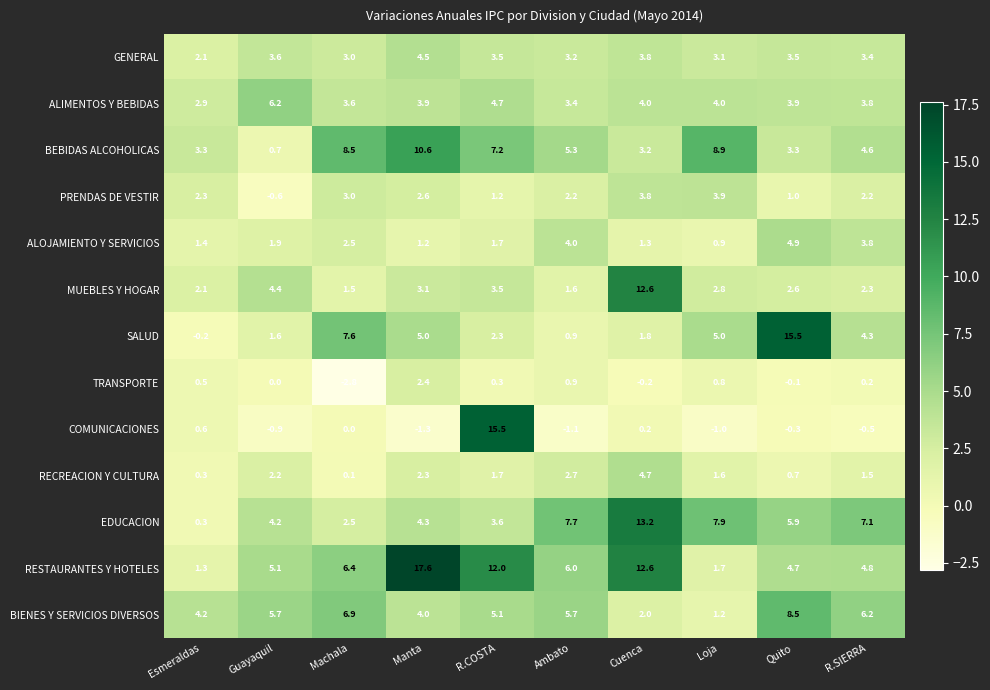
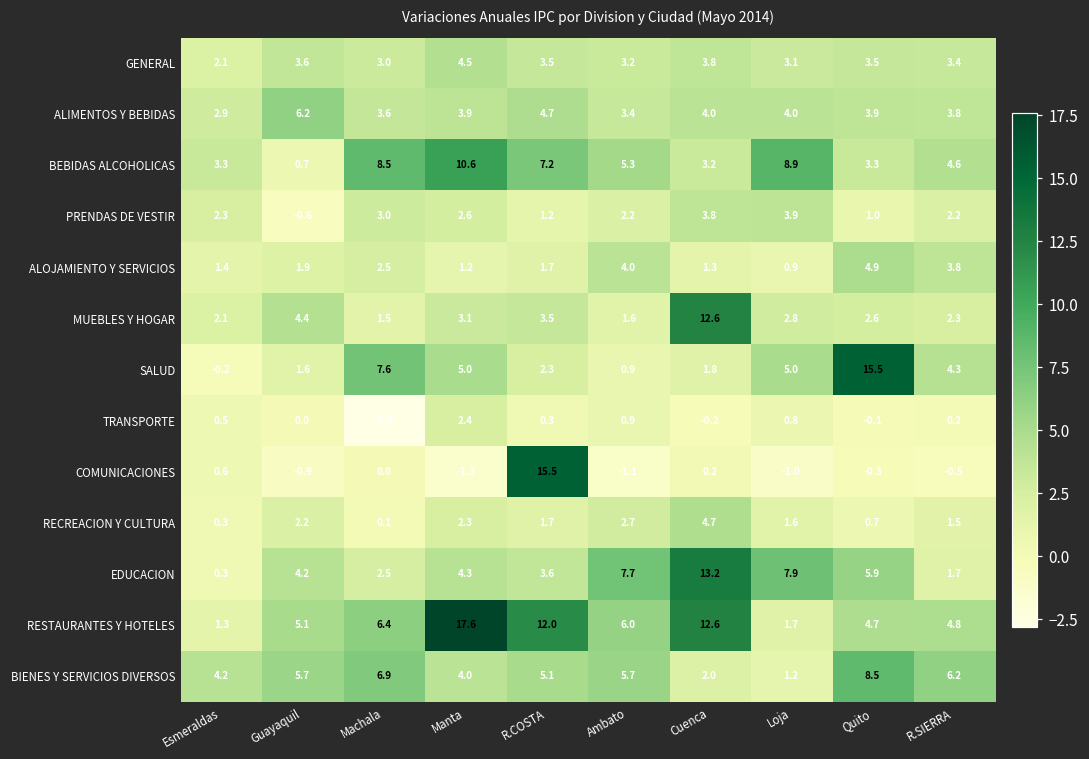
EDUCACION, R.SIERRA: 7.1 -> 1.7
